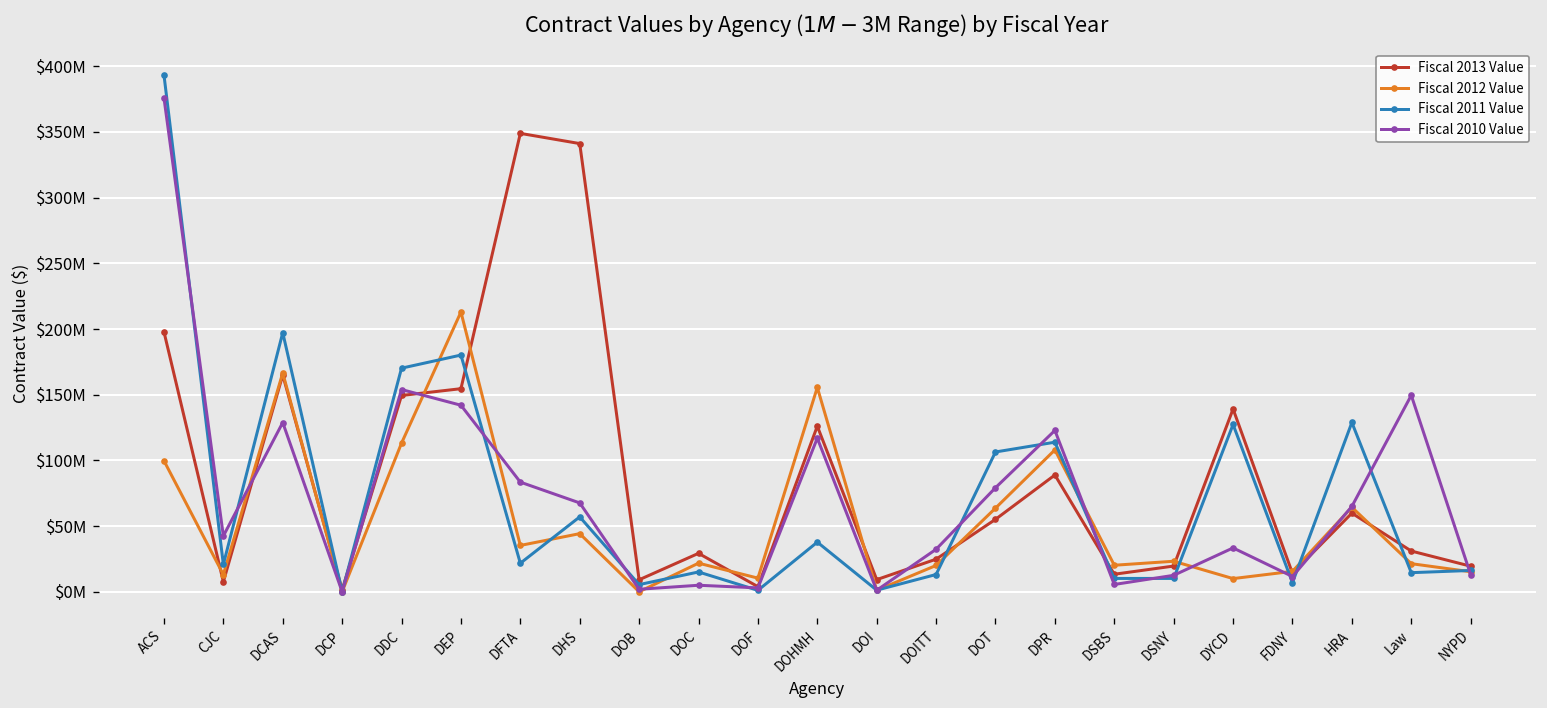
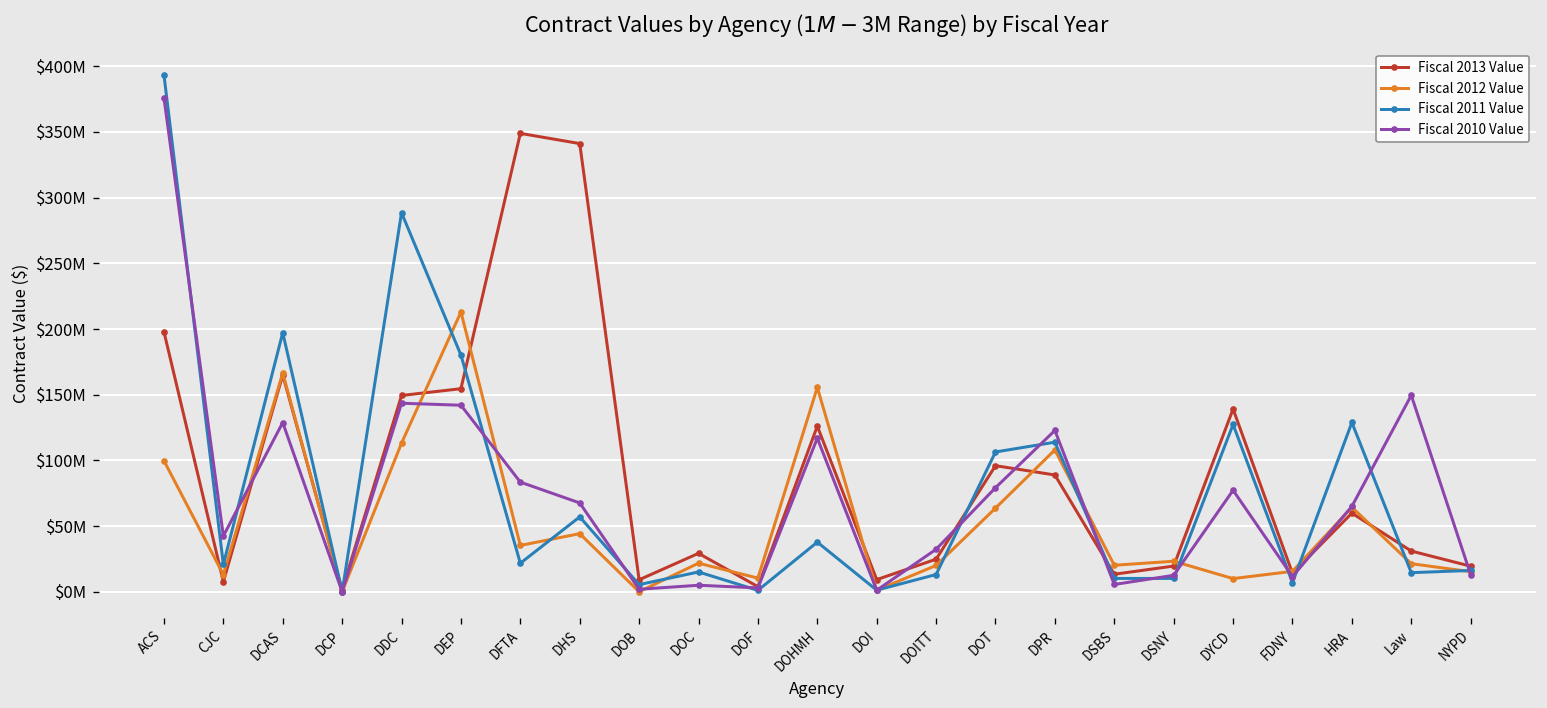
Fiscal 2011 Value, DDC: $170000000 -> $289000000
Fiscal 2010 Value, DDC: $154000000 -> $143000000
Fiscal 2013 Value, DOT: $55000000 -> $96000000
Fiscal 2010 Value, DYCD: $33000000 -> $77000000
